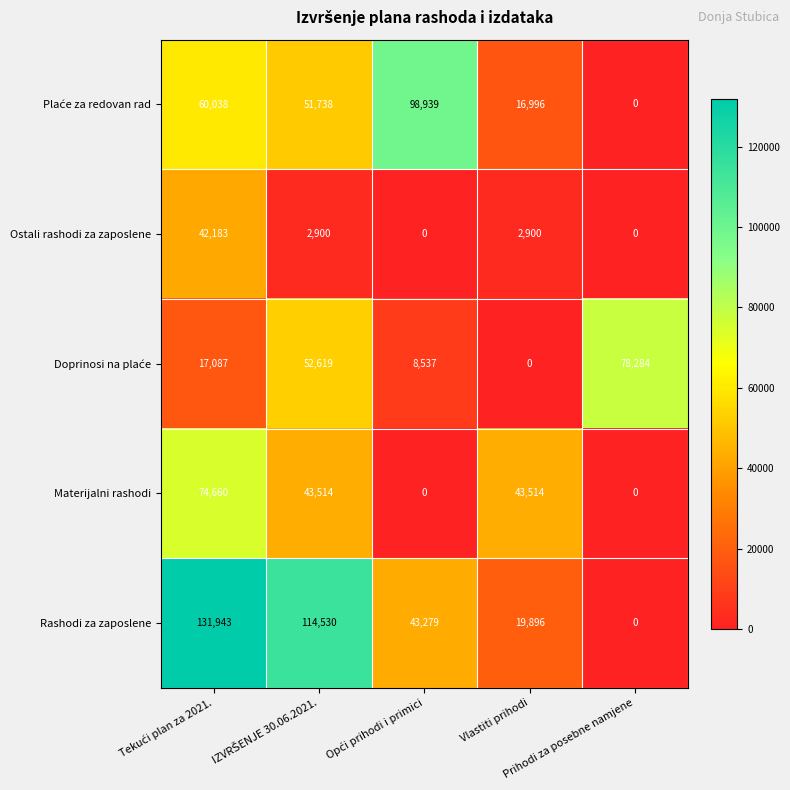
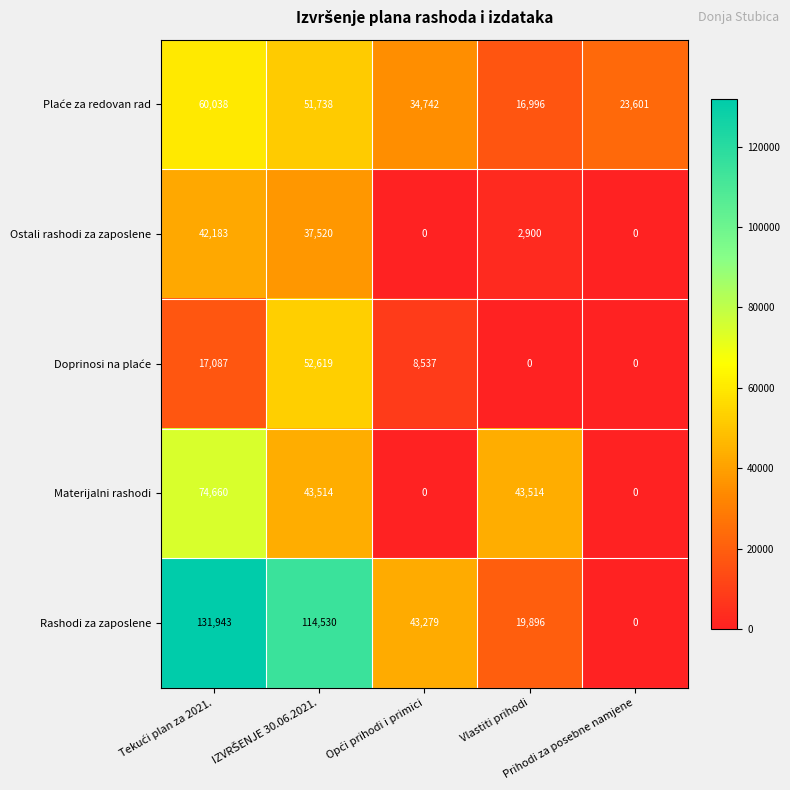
Plaće za redovan rad, Opći prihodi i primici: 98,939 -> 34,742
Plaće za redovan rad, Prihodi za posebne namjene: 0 -> 23,601
Ostali rashodi za zaposlene, IZVRŠENJE 30.06.2021.: 2,900 -> 37,520
Doprinosi na plaće, Prihodi za posebne namjene: 78,284 -> 0
